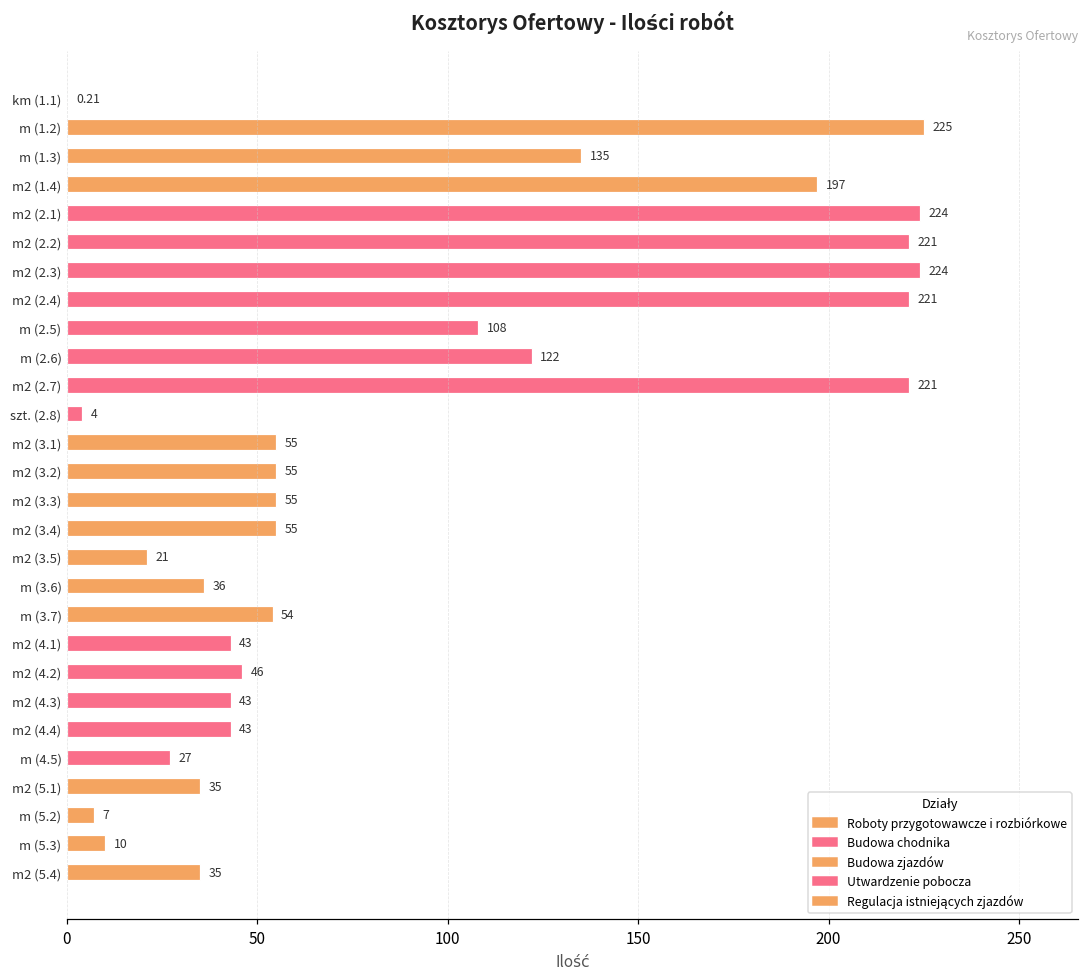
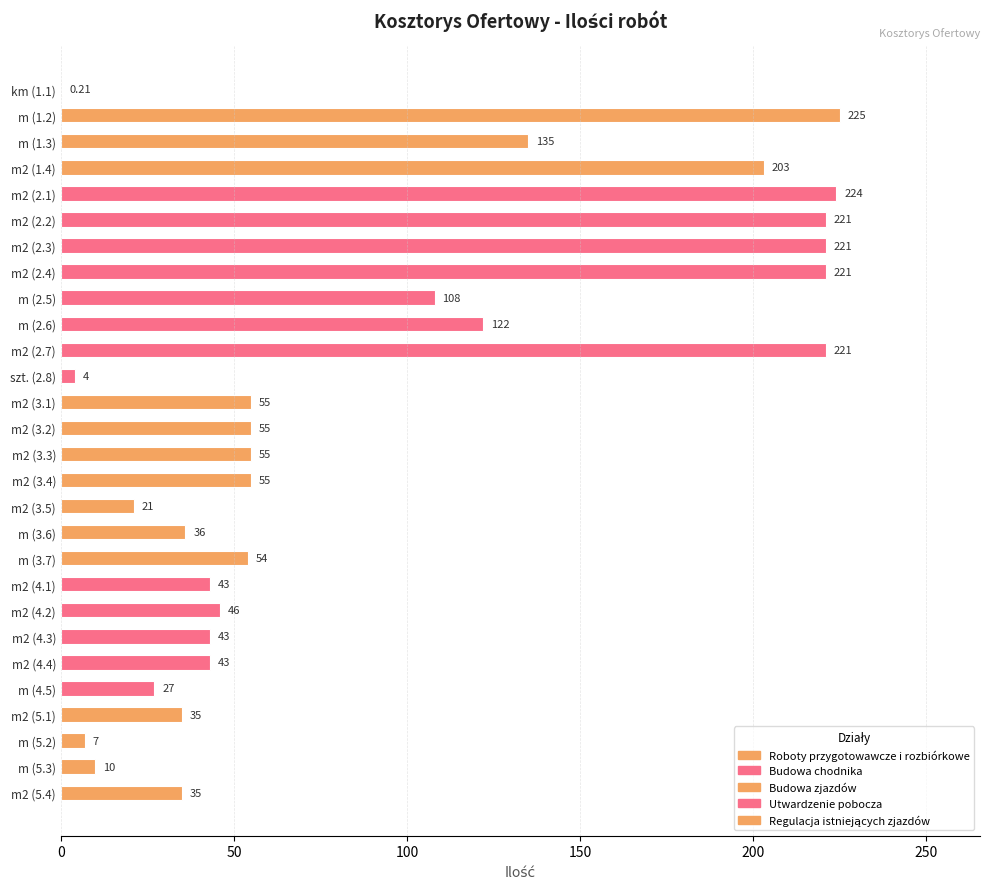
m2 (1.4): 197 -> 203
m2 (2.3): 224 -> 221
